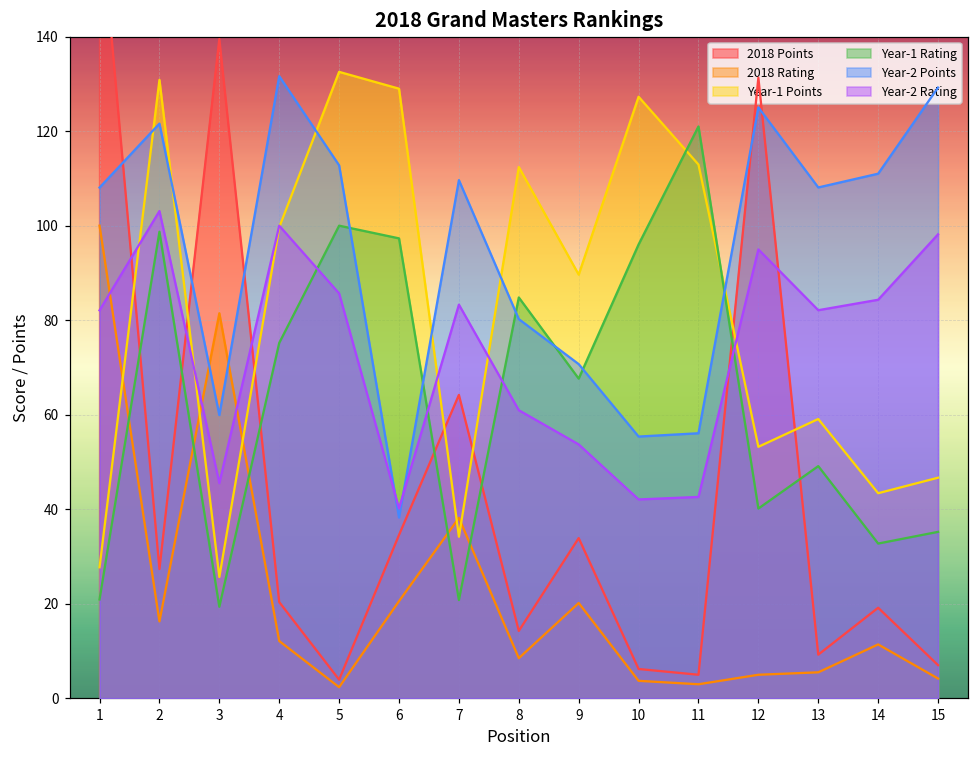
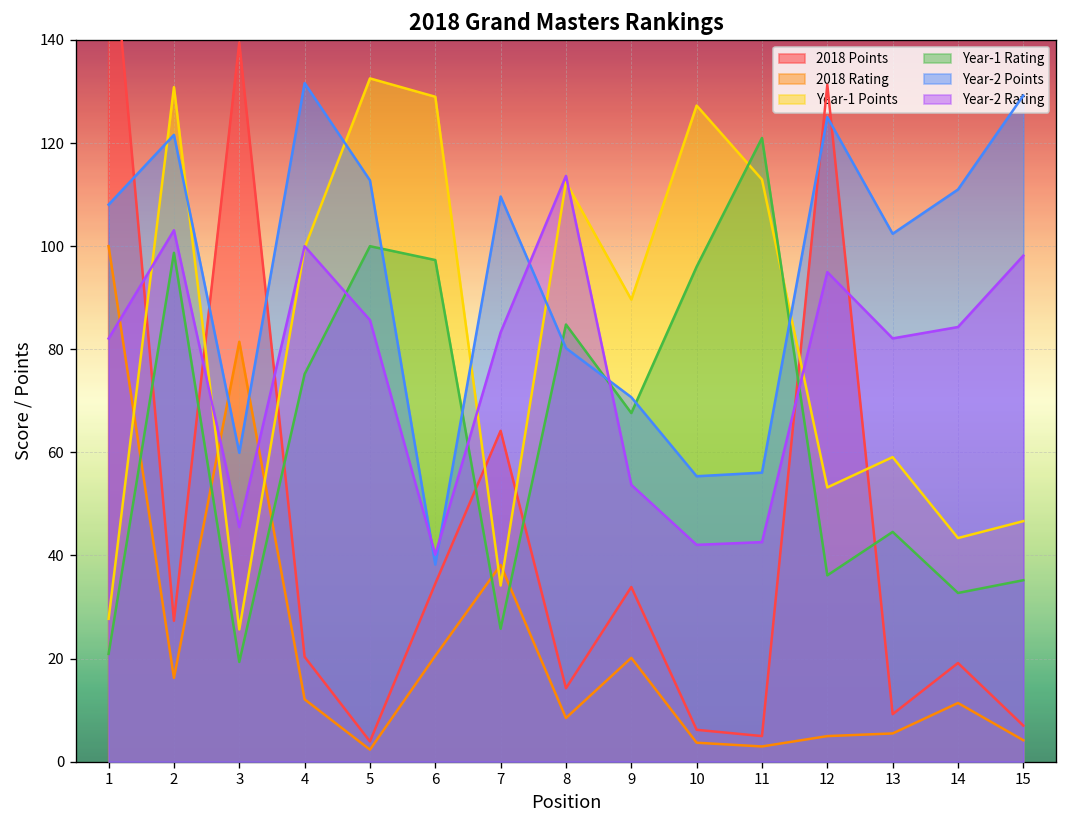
Year-1 Rating, 7: 21 -> 26
Year-2 Rating, 8: 61 -> 114
Year-1 Rating, 12: 40 -> 36
Year-1 Rating, 13: 49 -> 45
Year-2 Points, 13: 108 -> 102
